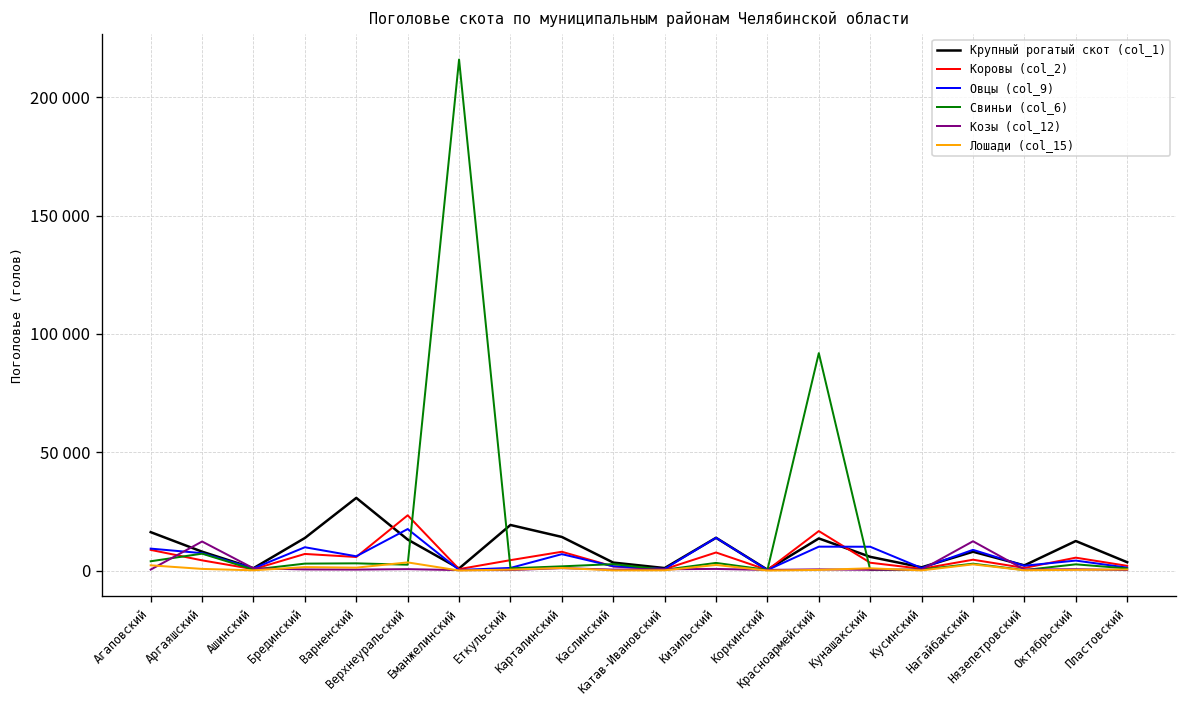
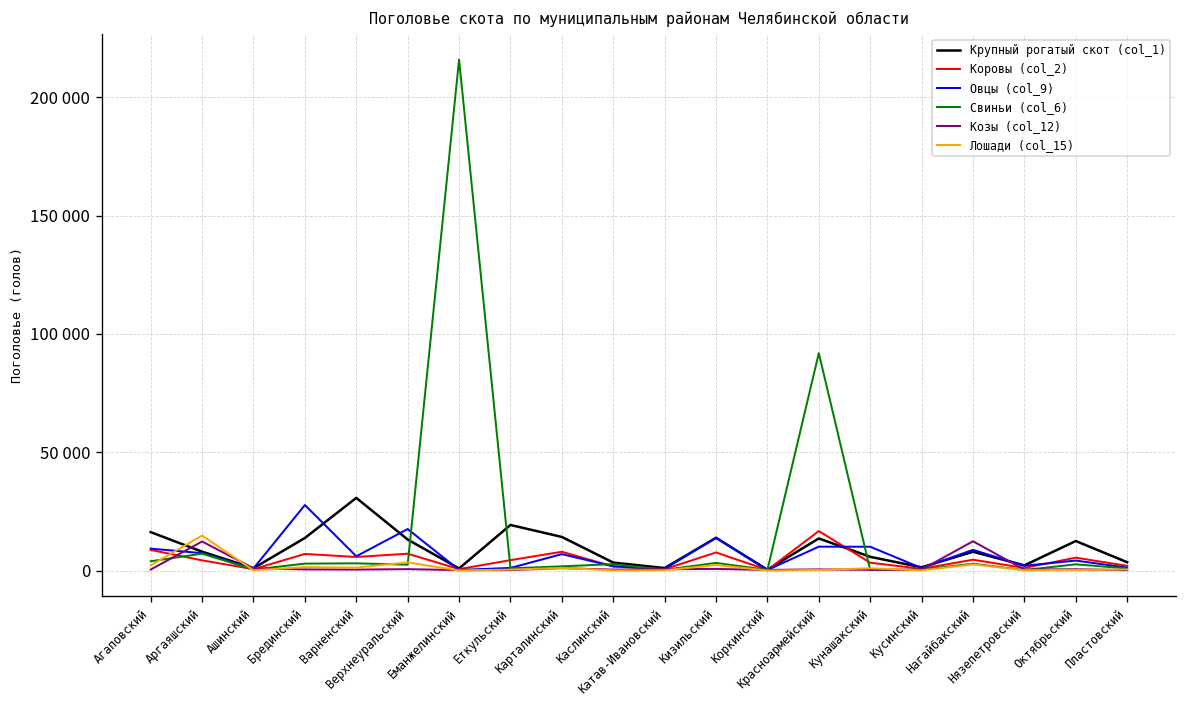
Лошади (col_15), Аргаяшский: 1000 -> 15000
Овцы (col_9), Брединский: 10000 -> 28000
Коровы (col_2), Верхнеуральский: 23000 -> 7000
